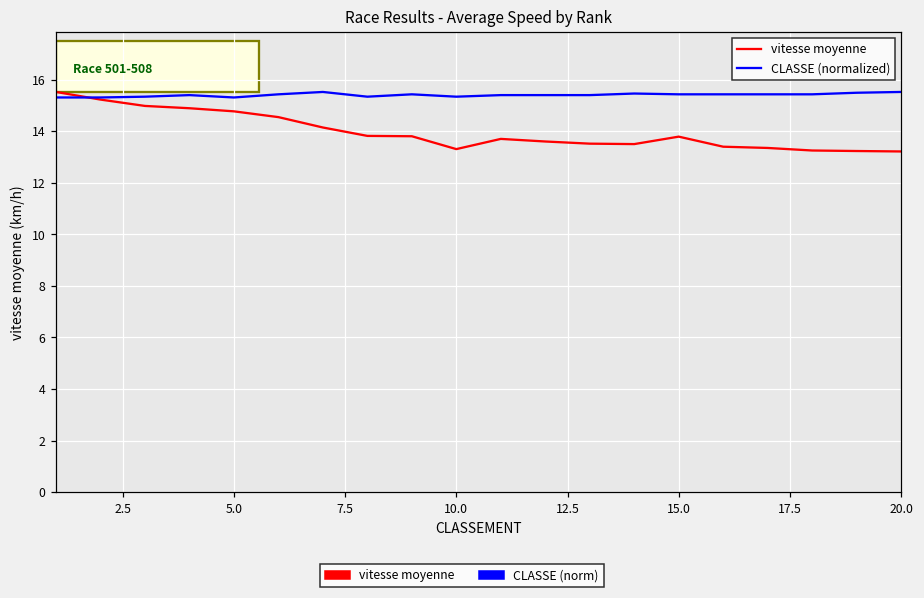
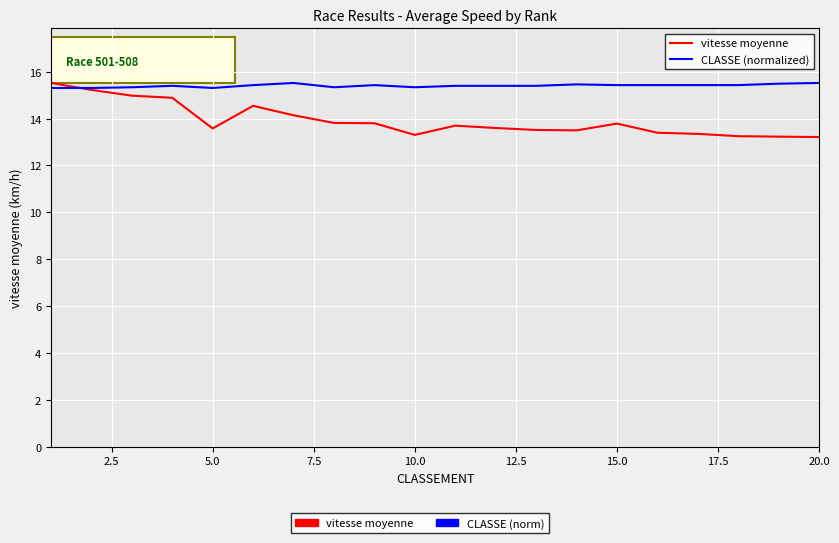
vitesse moyenne, 5.0: 14.8 -> 13.6
